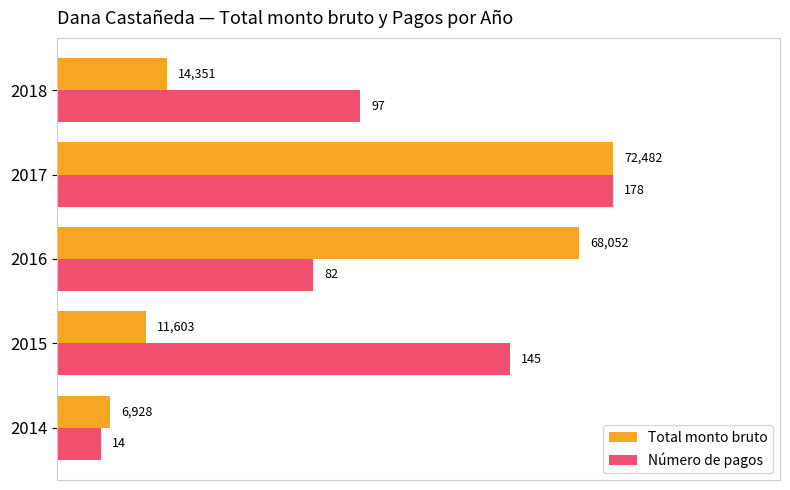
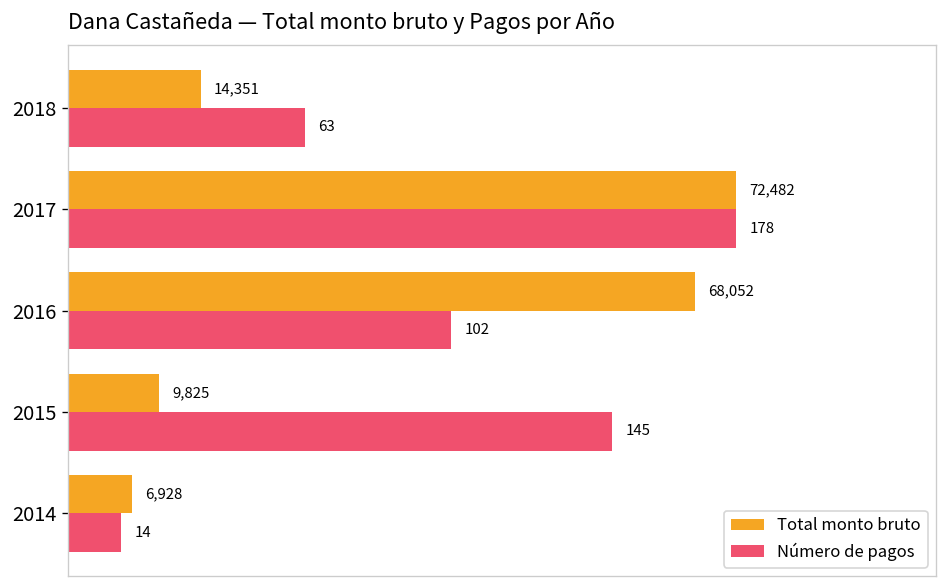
Número de pagos, 2018: 97 -> 63
Número de pagos, 2016: 82 -> 102
Total monto bruto, 2015: 11,603 -> 9,825
